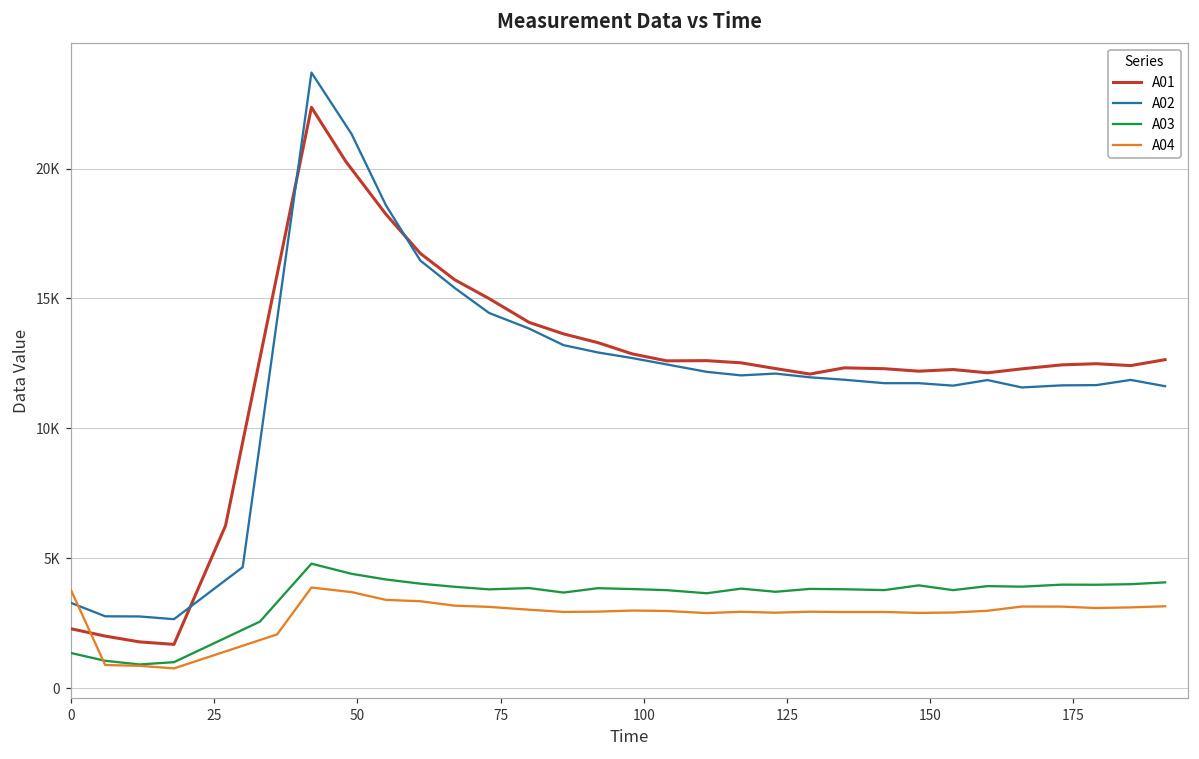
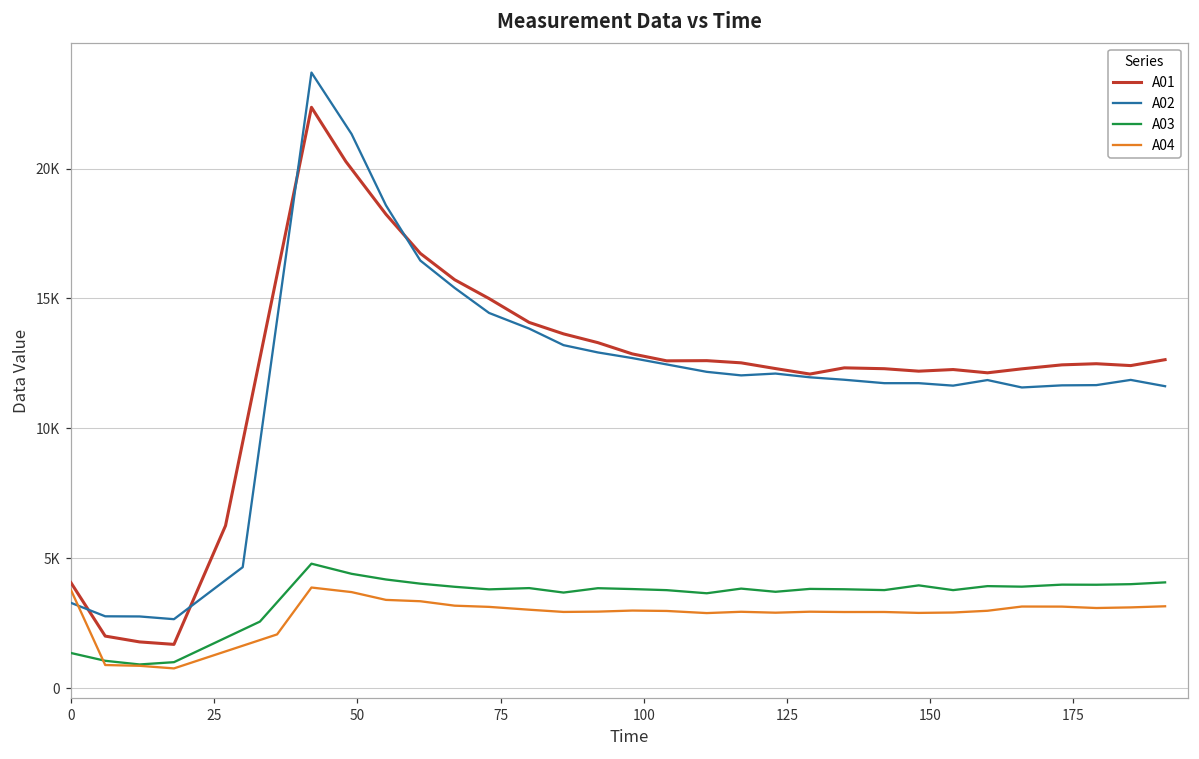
A01, 0: 2300 -> 4100
